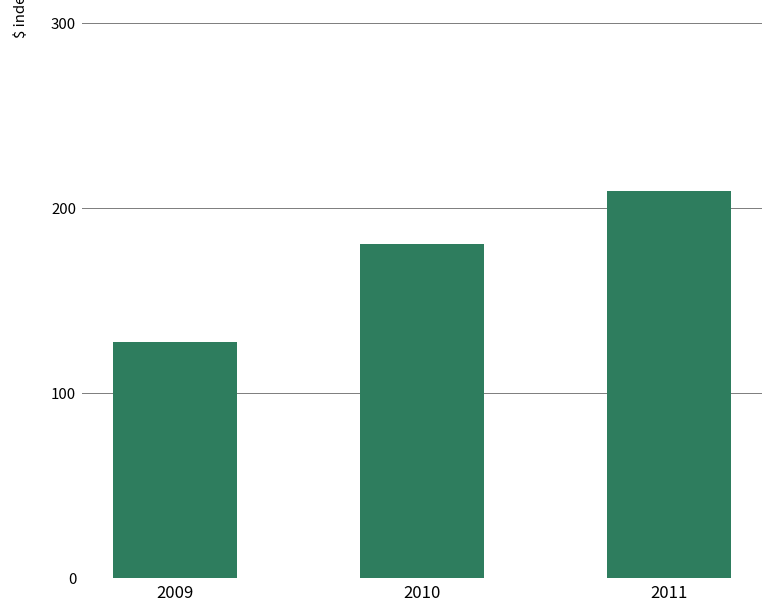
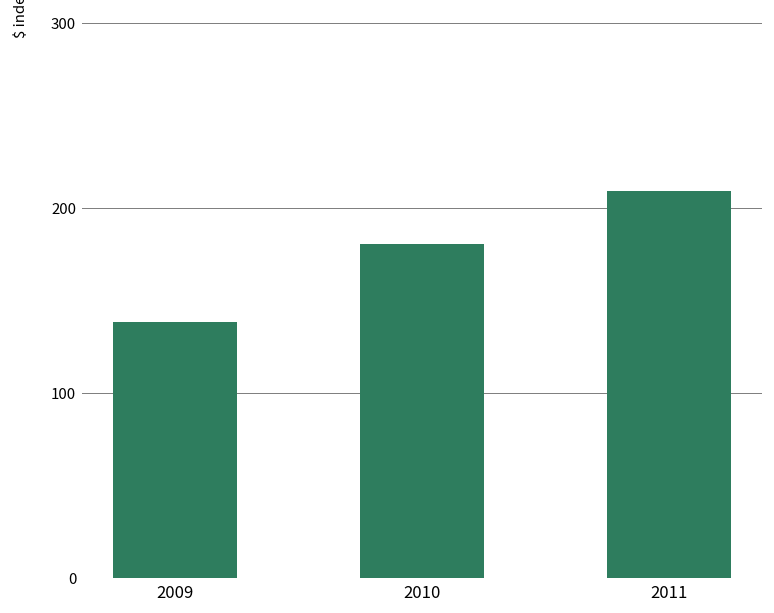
2009: 128 -> 138
